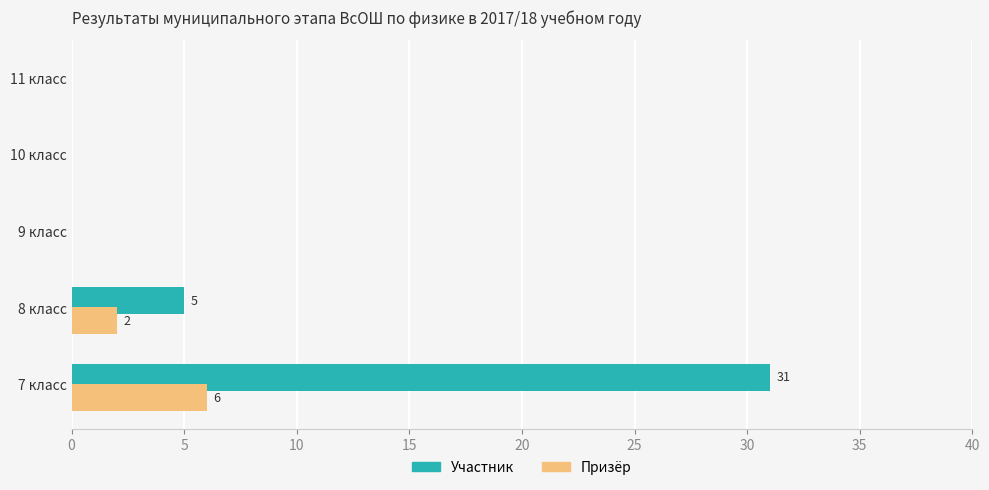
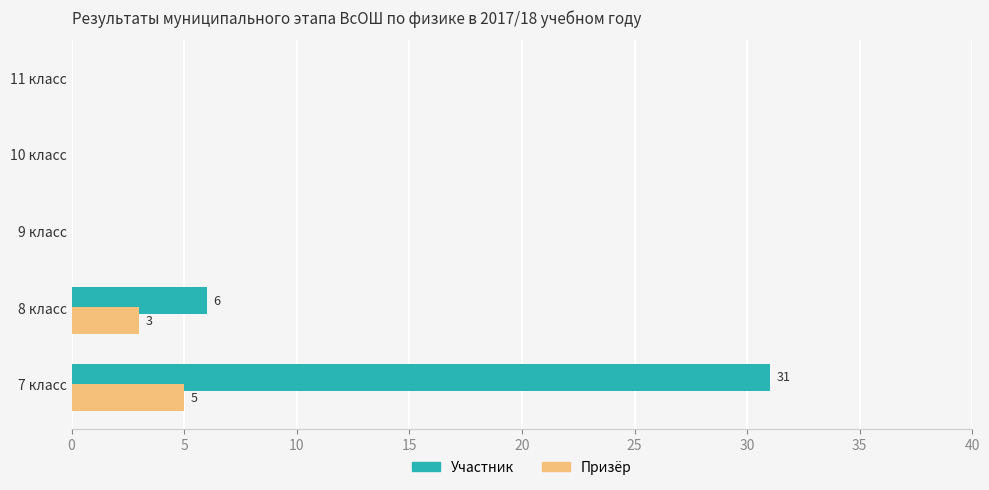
Участник, 8 класс: 5 -> 6
Призёр, 8 класс: 2 -> 3
Призёр, 7 класс: 6 -> 5
